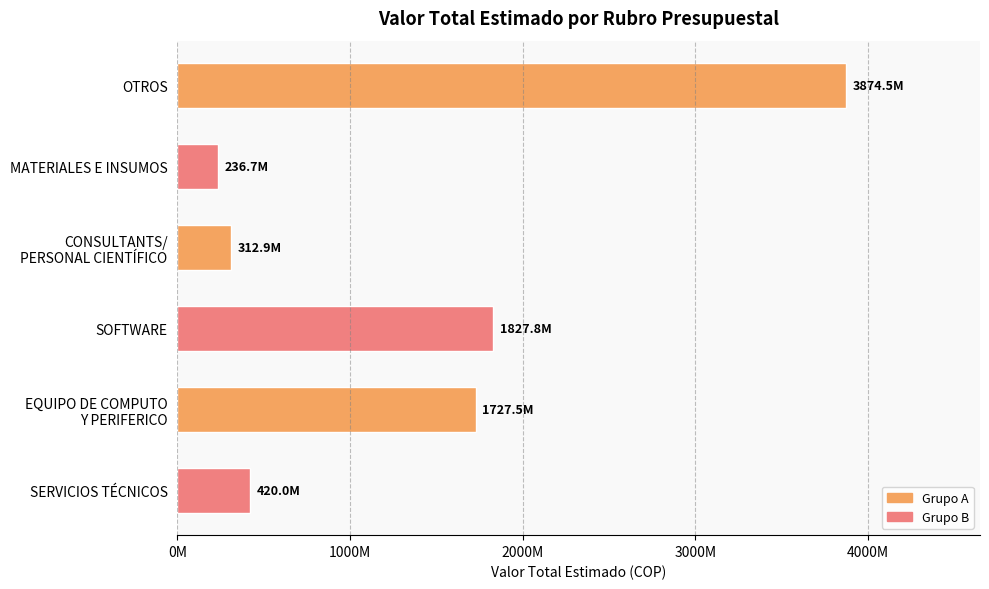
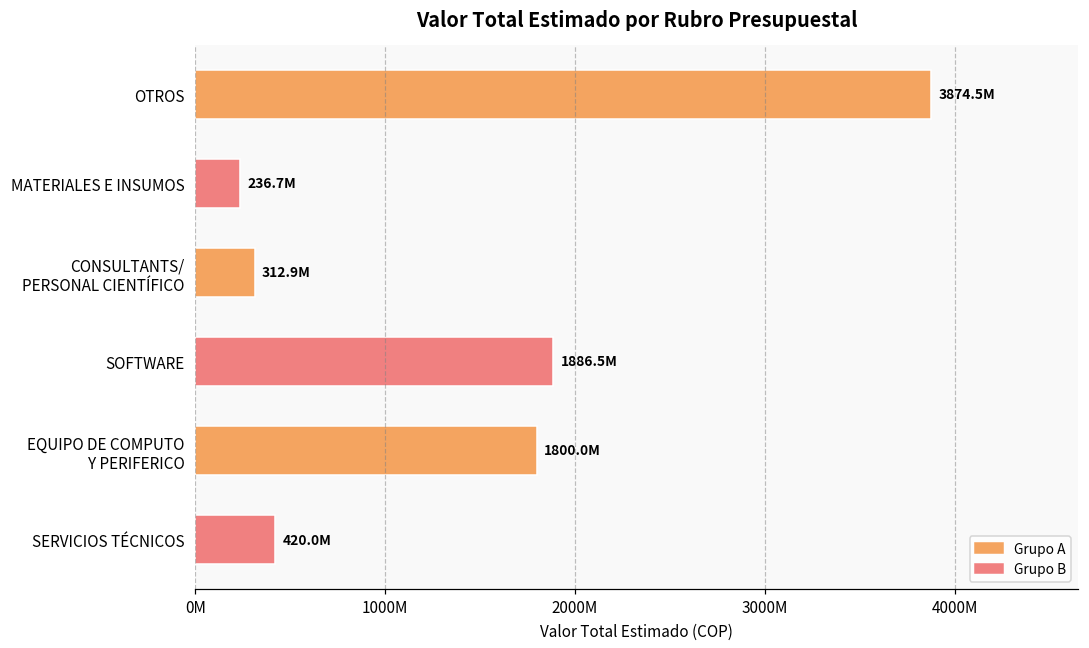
SOFTWARE: 1827.8M -> 1886.5M
EQUIPO DE COMPUTO Y PERIFERICO: 1727.5M -> 1800.0M
